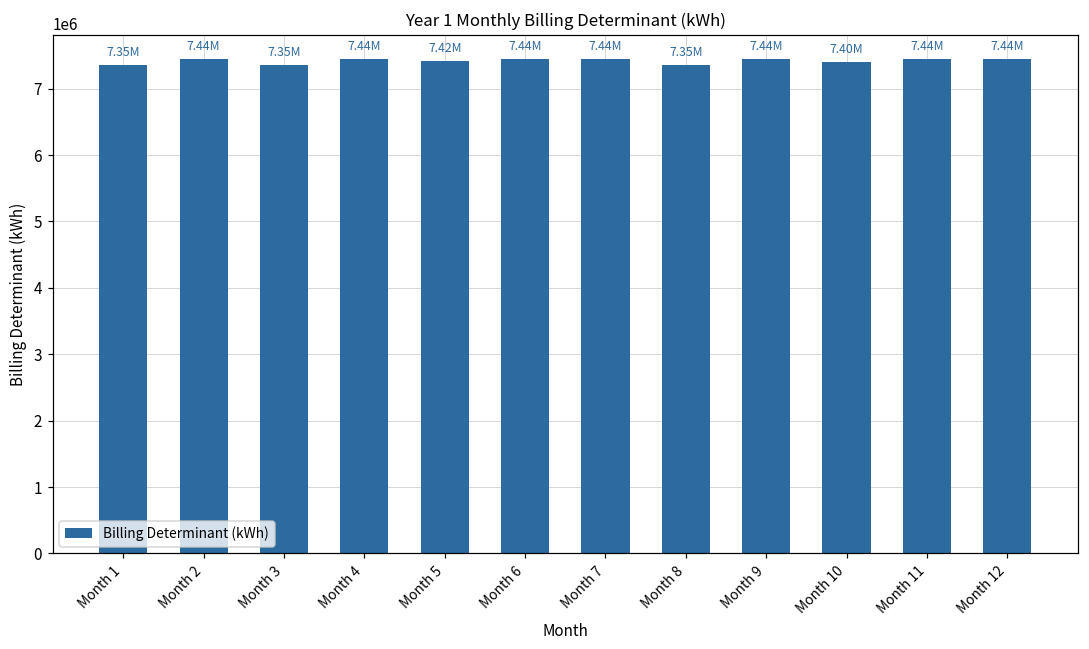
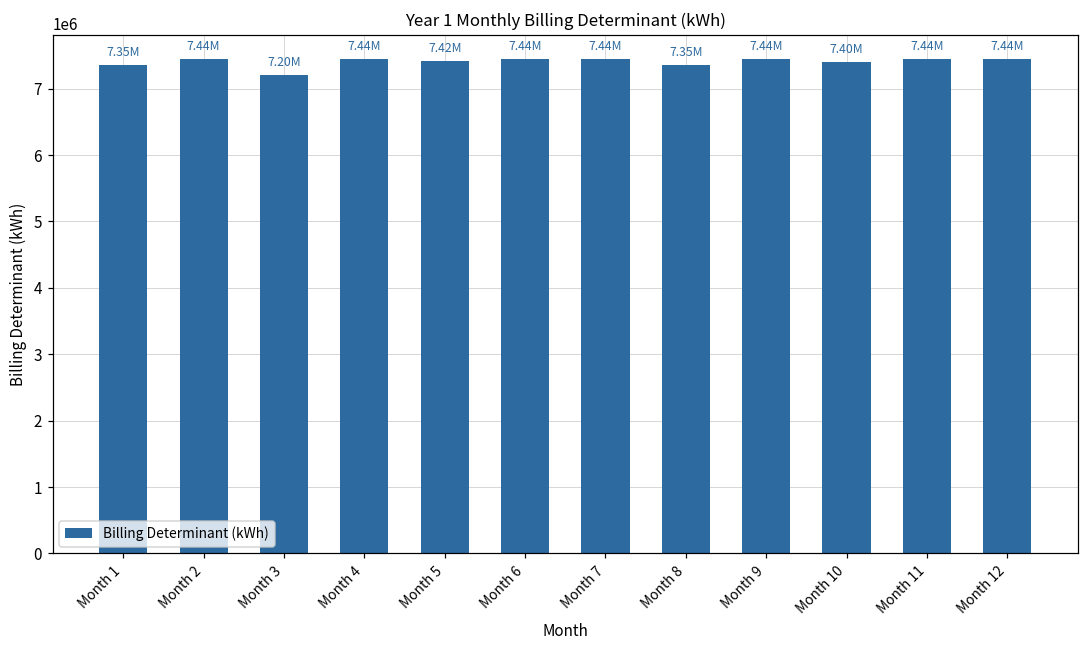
Month 3: 7.35M -> 7.20M
